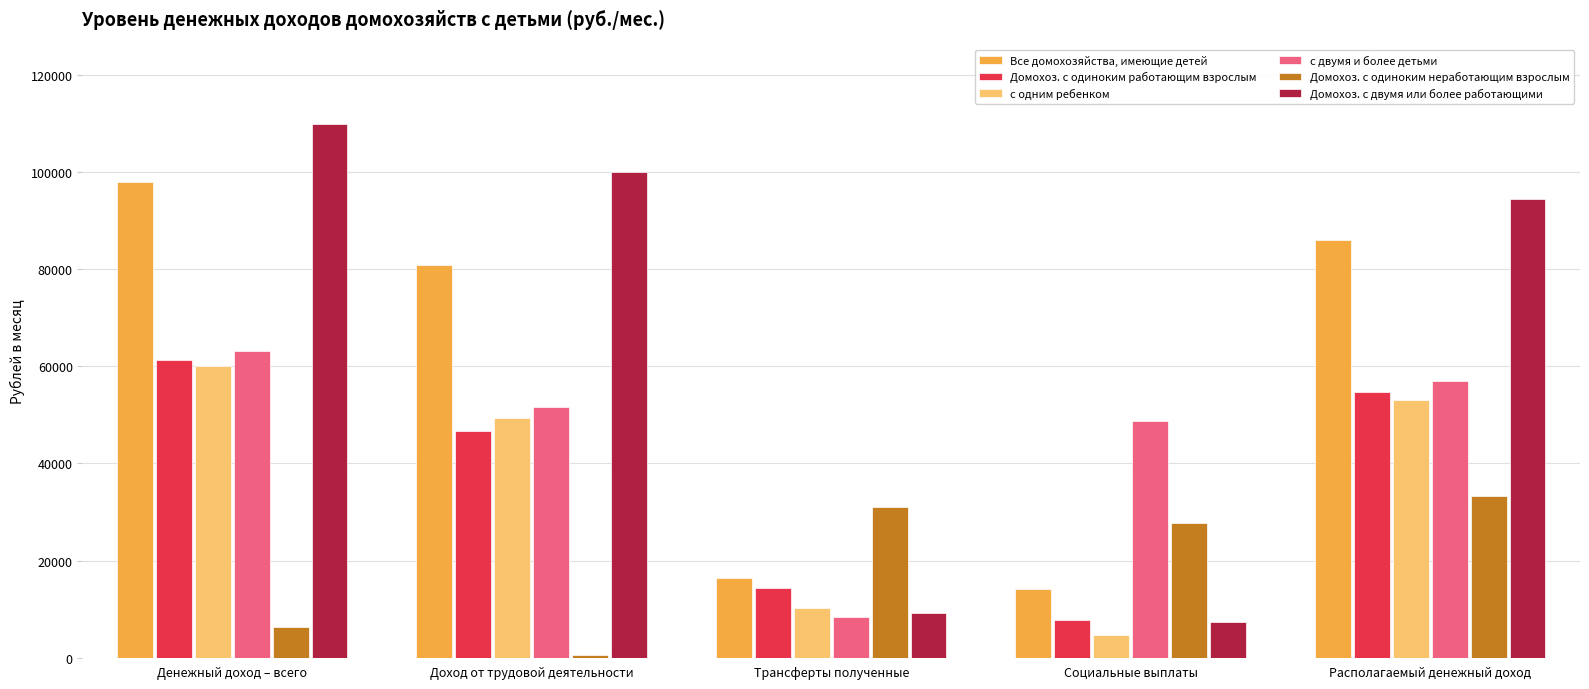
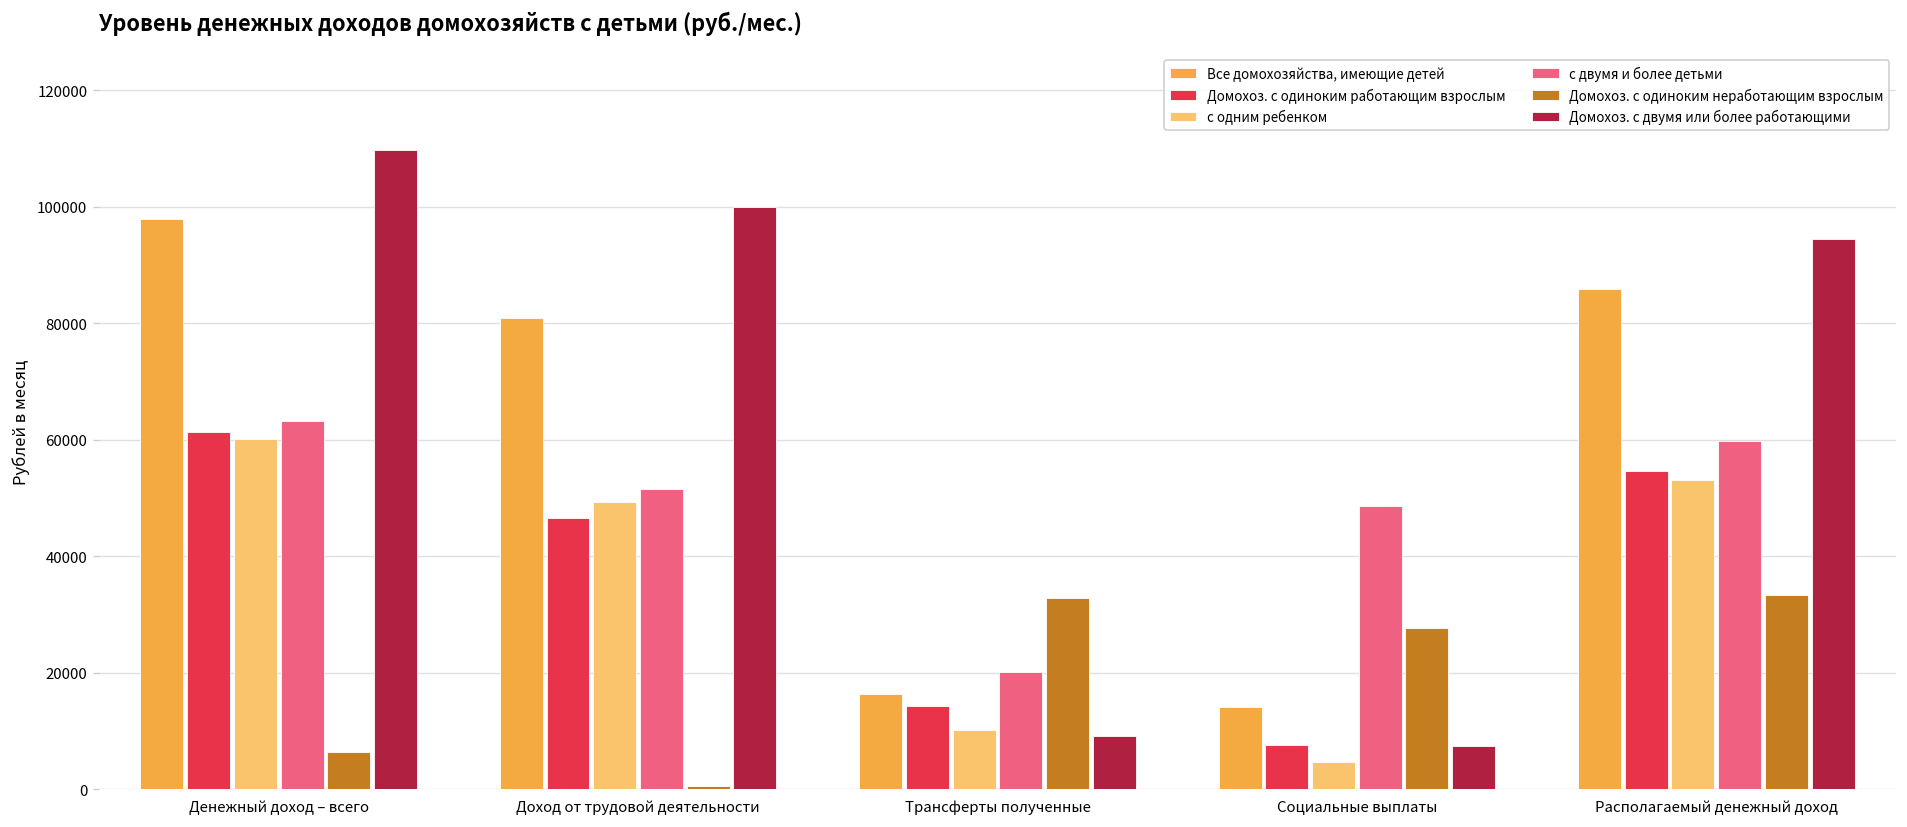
с двумя и более детьми, Трансферты полученные: 8000 -> 20000
Домохоз. с одиноким неработающим взрослым, Трансферты полученные: 31000 -> 33000
с двумя и более детьми, Располагаемый денежный доход: 57000 -> 60000
